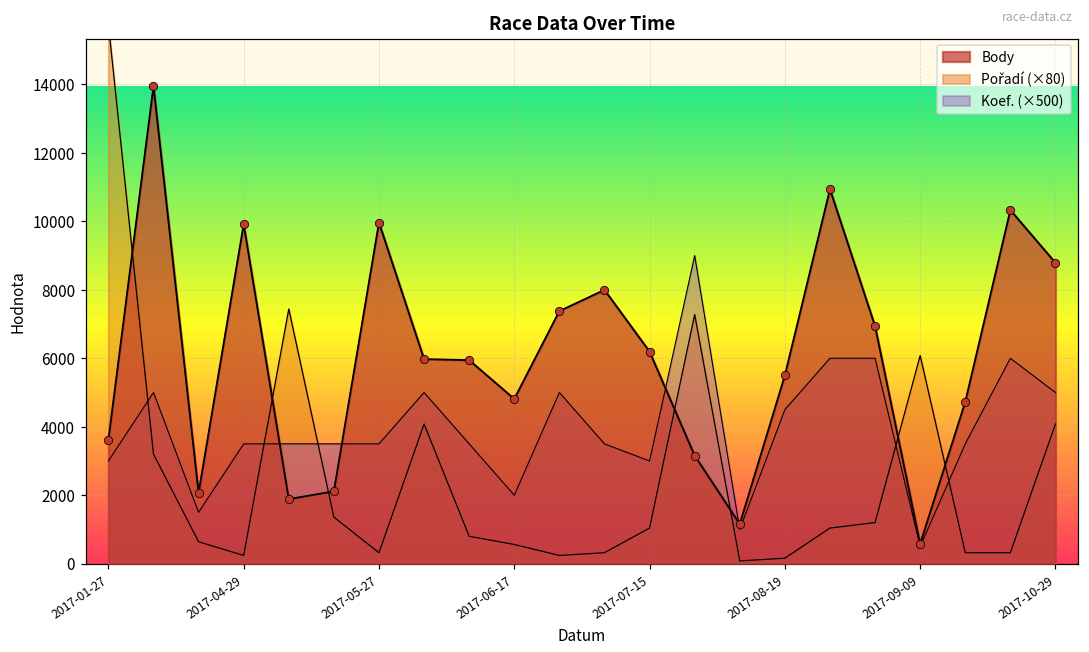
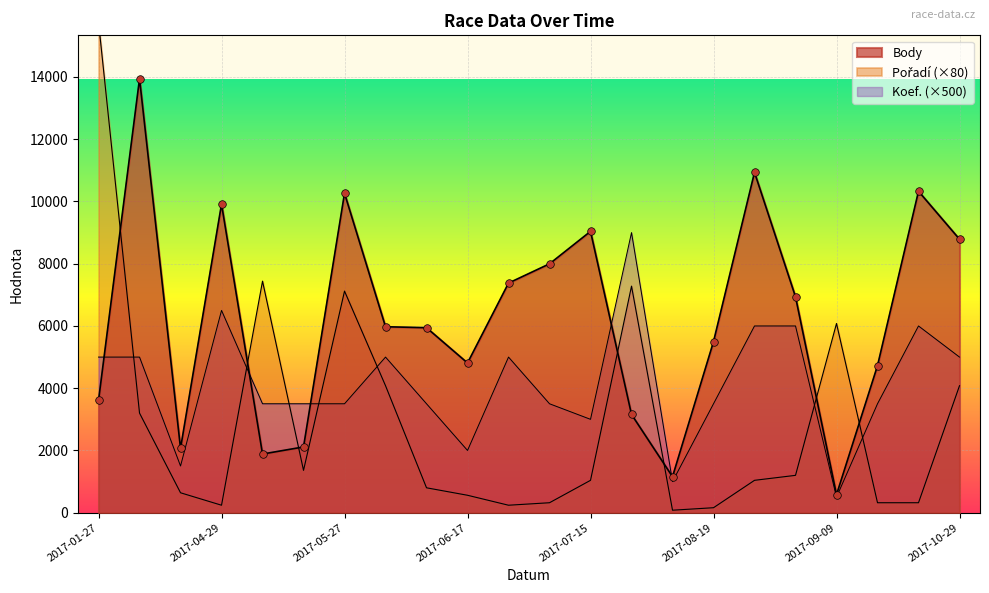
Koef. (×500), 2017-01-27: 3000 -> 5000
Koef. (×500), 2017-04-29: 3500 -> 6500
Body, 2017-05-27: 10000 -> 10300
Pořadí (×80), 2017-05-27: 300 -> 7100
Body, 2017-07-15: 6200 -> 9000
Koef. (×500), 2017-08-19: 4500 -> 3500
